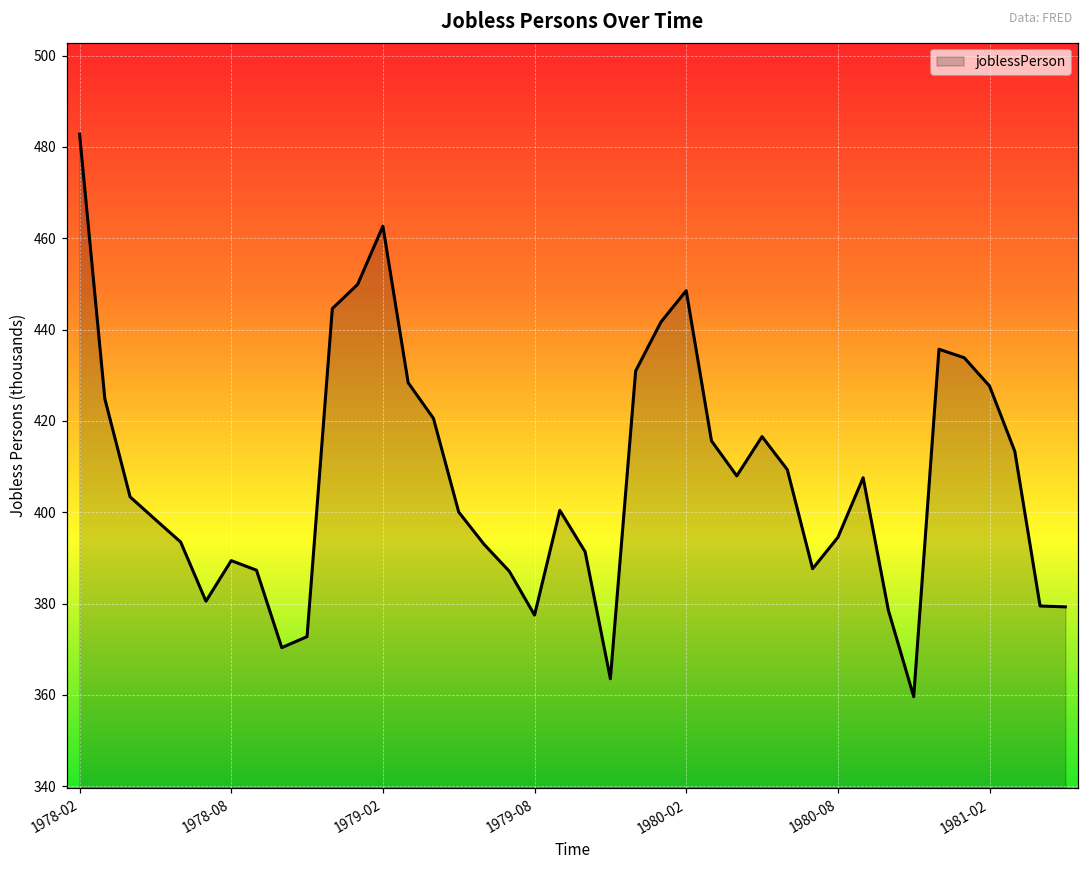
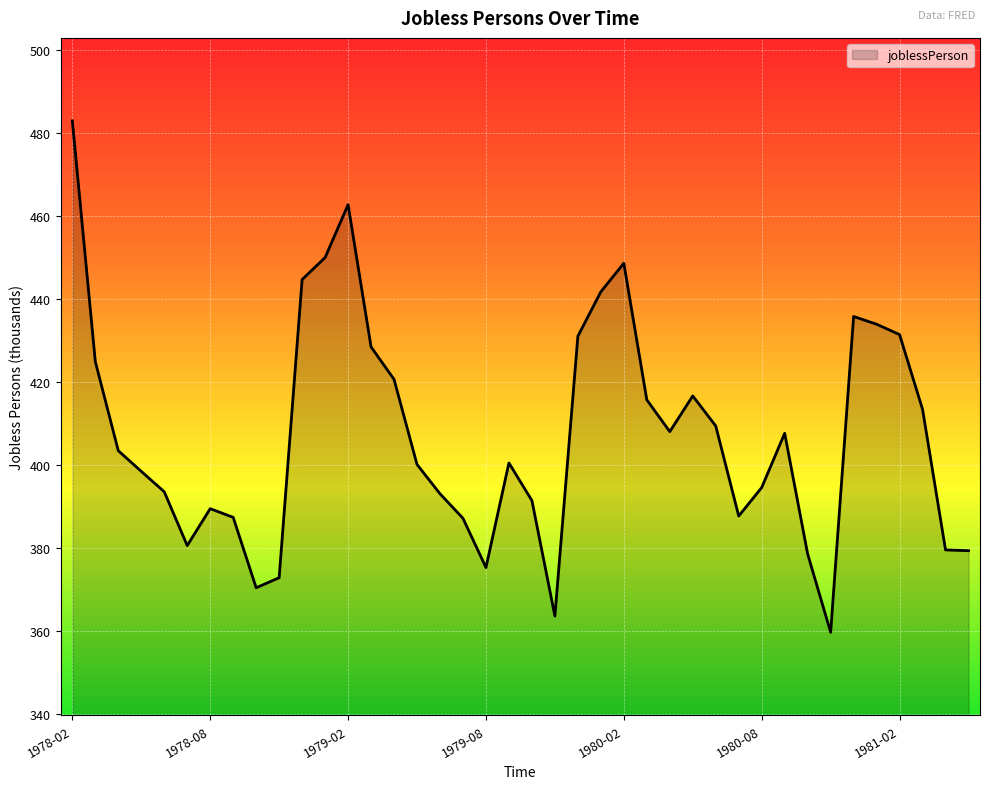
1979-08: 377 -> 375
1981-02: 428 -> 431
